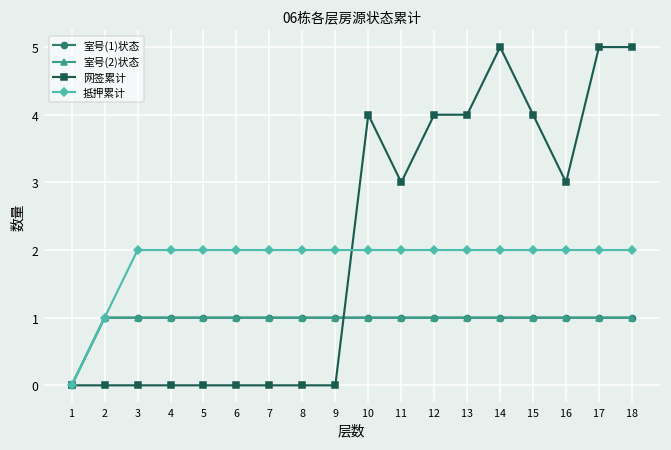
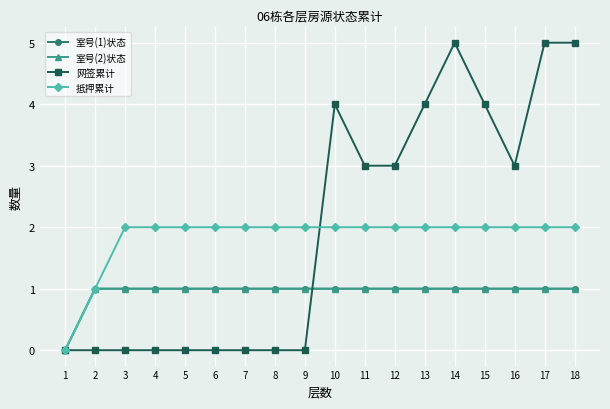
网签累计, 12: 4 -> 3
